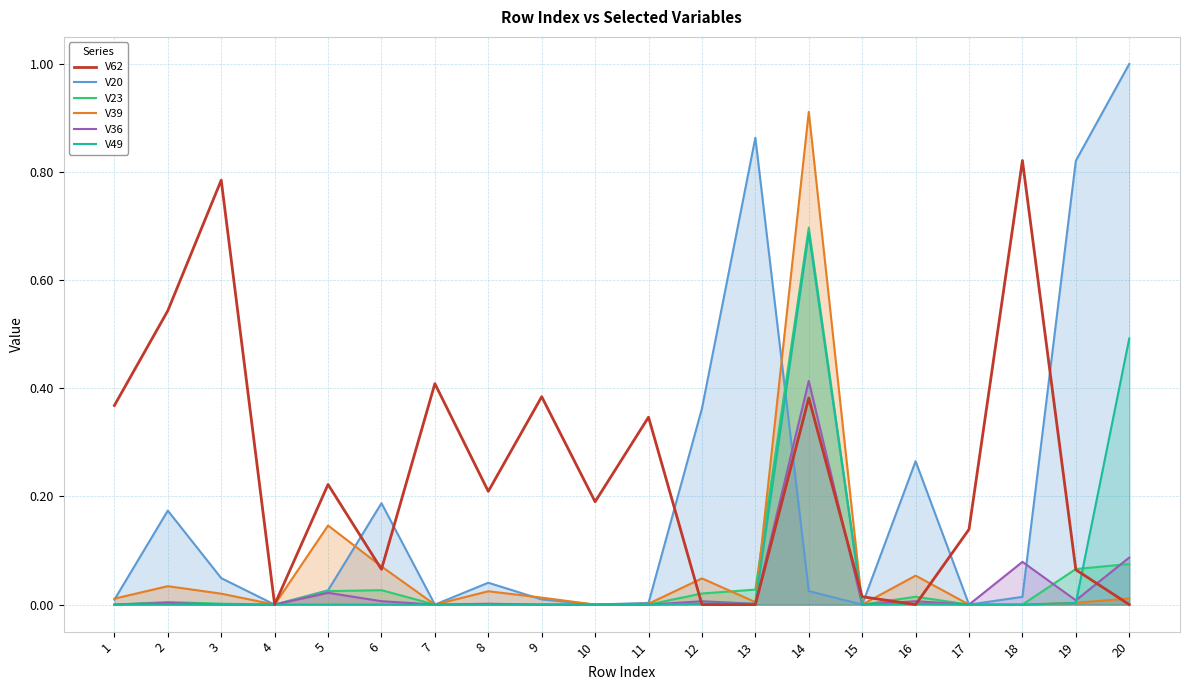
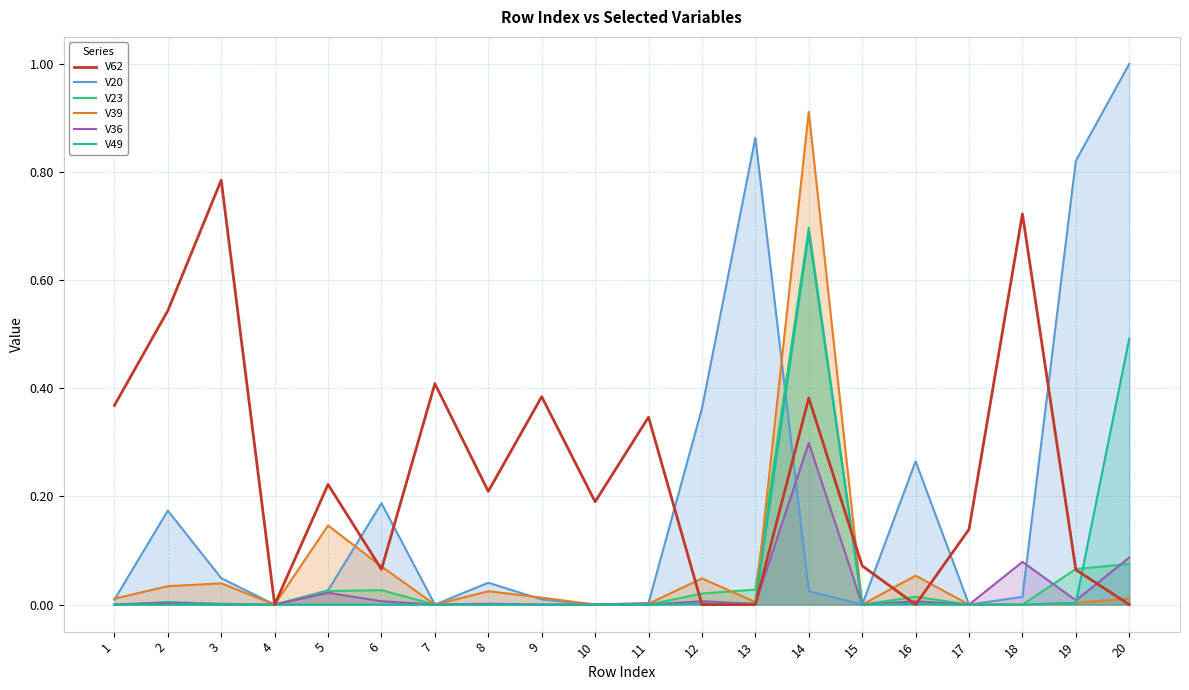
V39, 3: 0.02 -> 0.04
V36, 14: 0.41 -> 0.30
V62, 15: 0.01 -> 0.07
V62, 18: 0.82 -> 0.72
